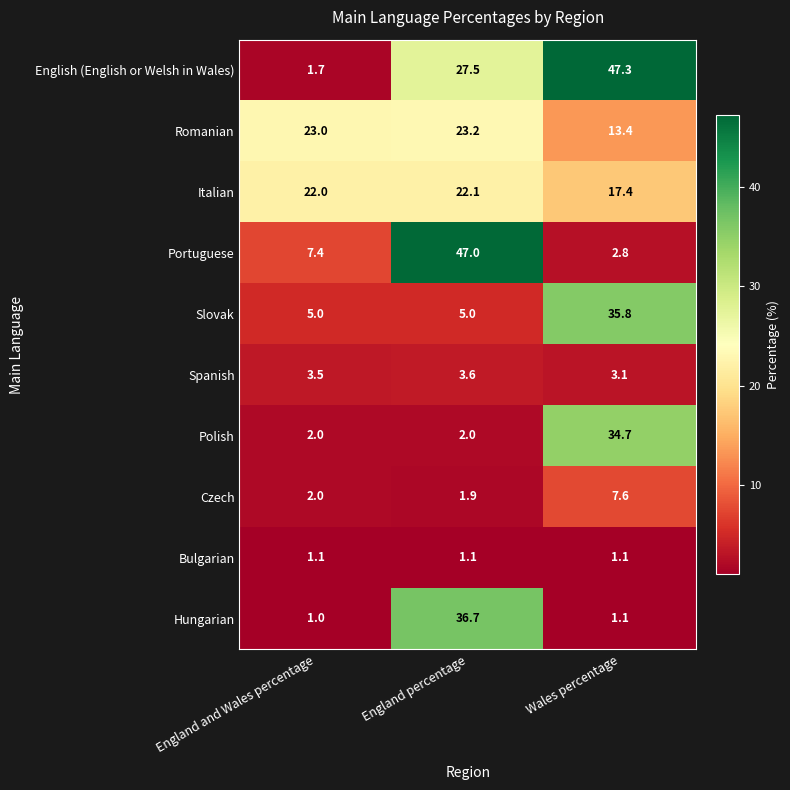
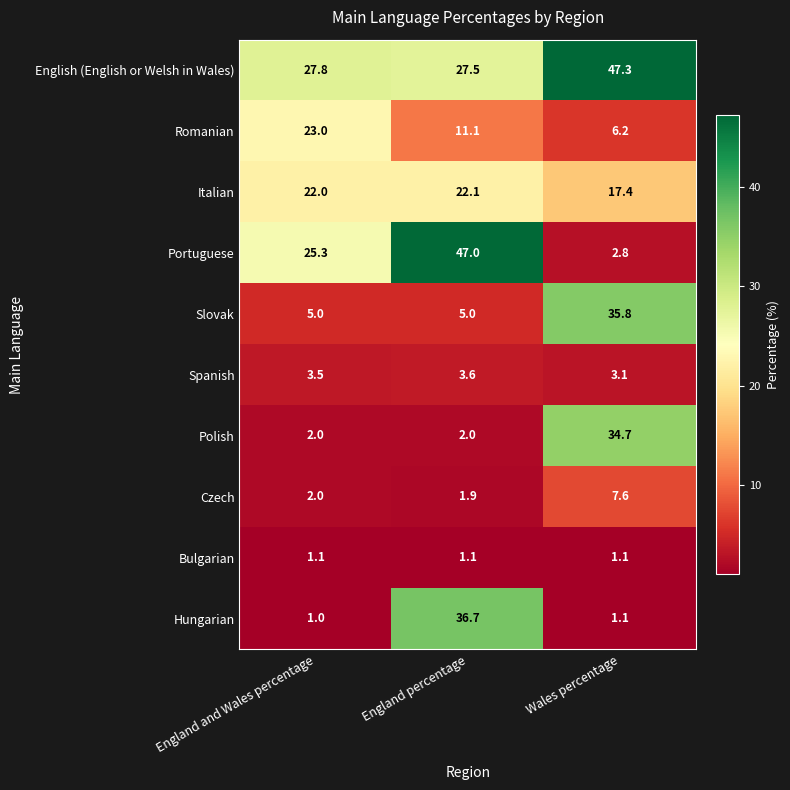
English (English or Welsh in Wales), England and Wales percentage: 1.7 -> 27.8
Romanian, England percentage: 23.2 -> 11.1
Romanian, Wales percentage: 13.4 -> 6.2
Portuguese, England and Wales percentage: 7.4 -> 25.3
